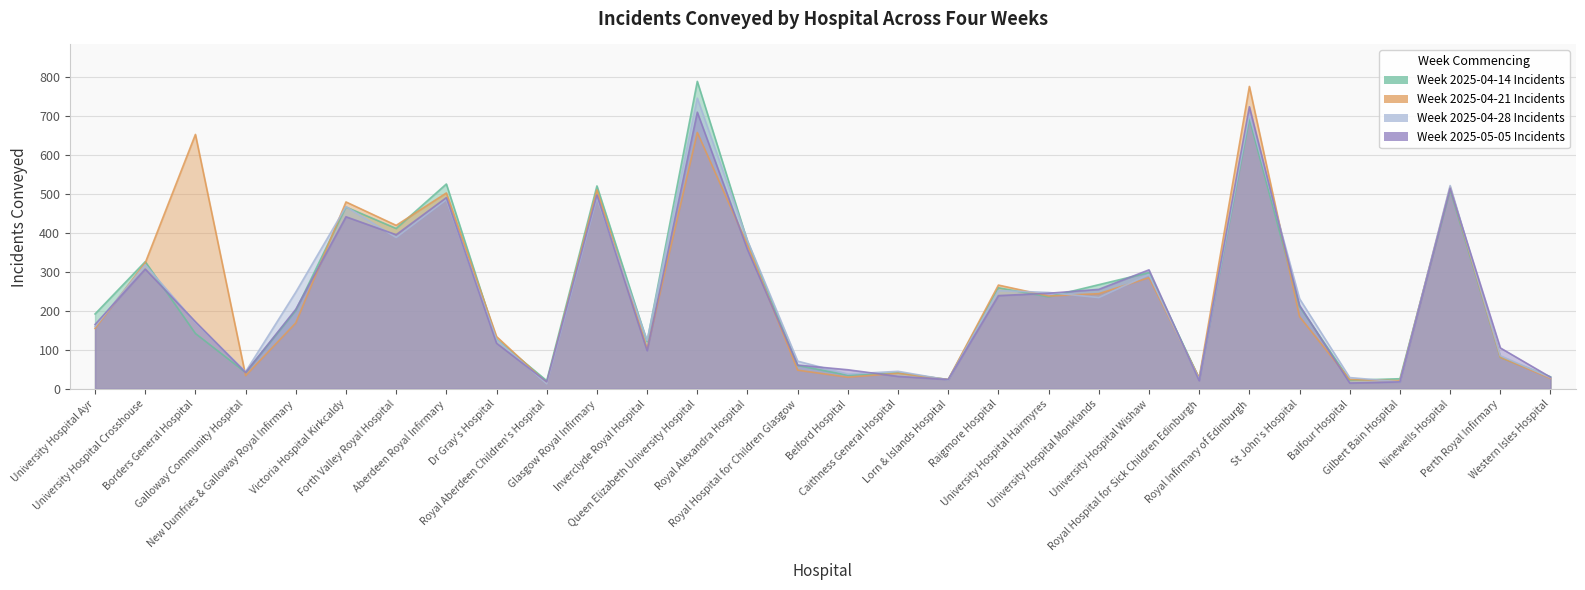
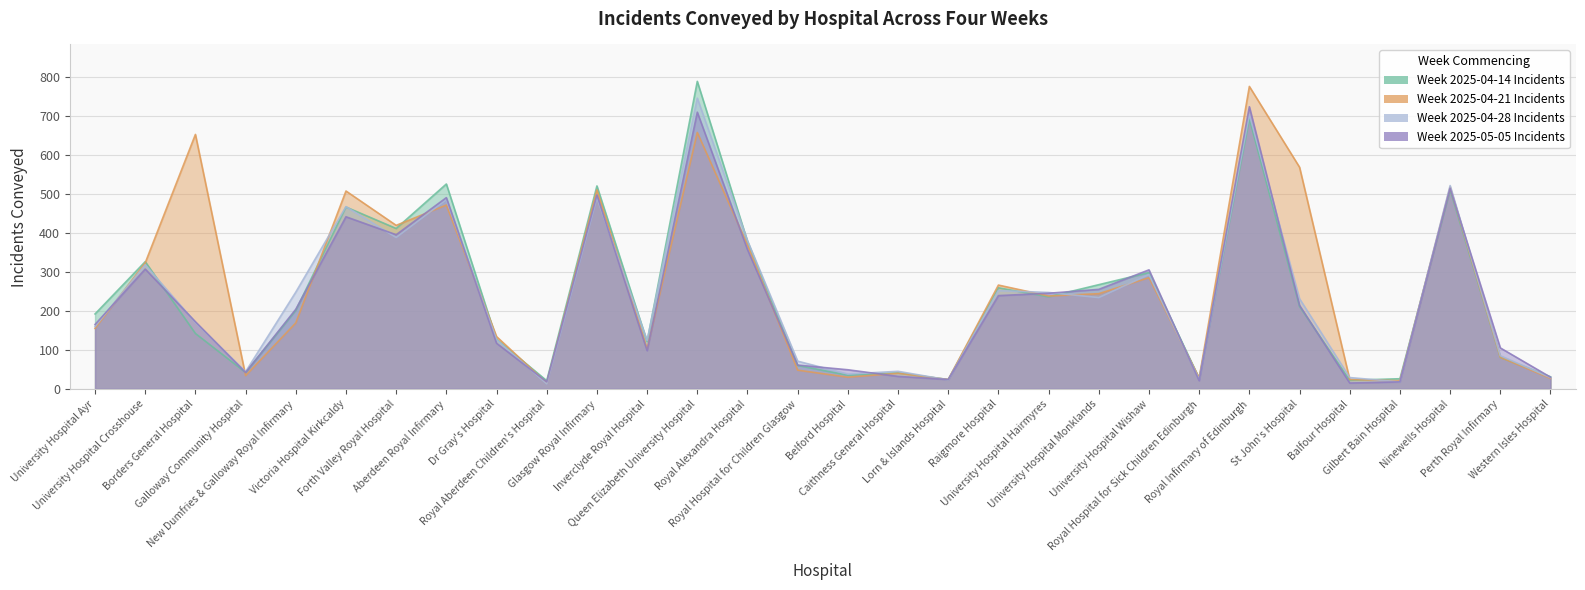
Week 2025-04-21 Incidents, Victoria Hospital Kirkcaldy: 480 -> 510
Week 2025-04-21 Incidents, Aberdeen Royal Infirmary: 500 -> 470
Week 2025-04-21 Incidents, St John's Hospital: 190 -> 570
